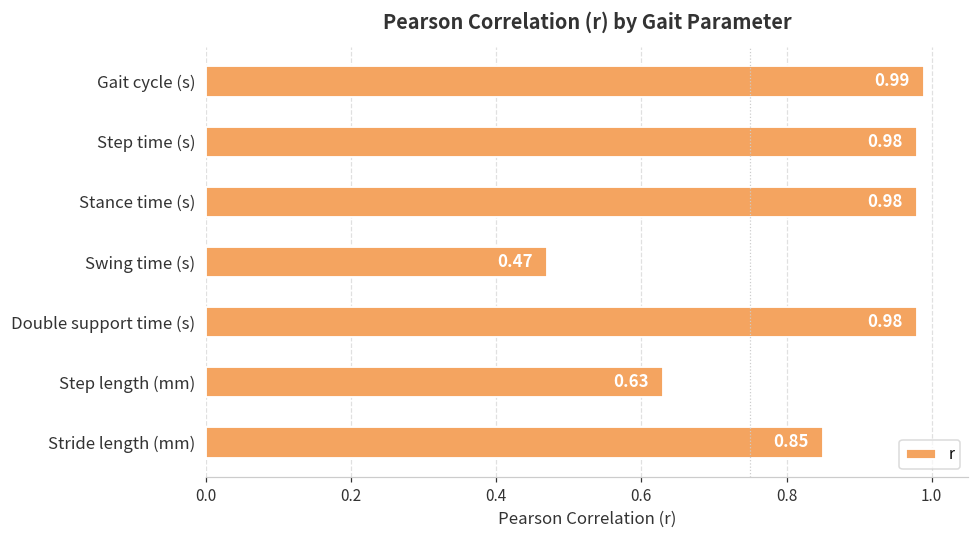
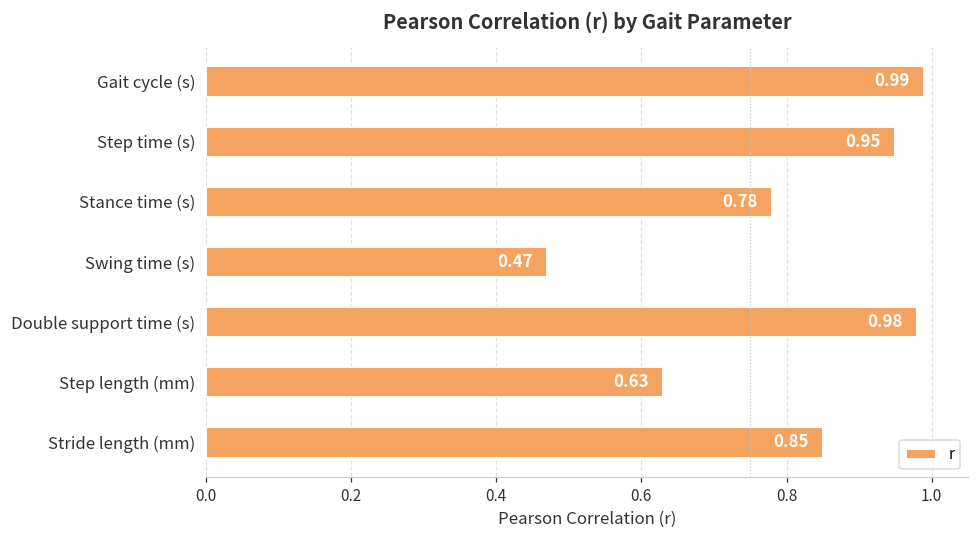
Step time (s): 0.98 -> 0.95
Stance time (s): 0.98 -> 0.78
